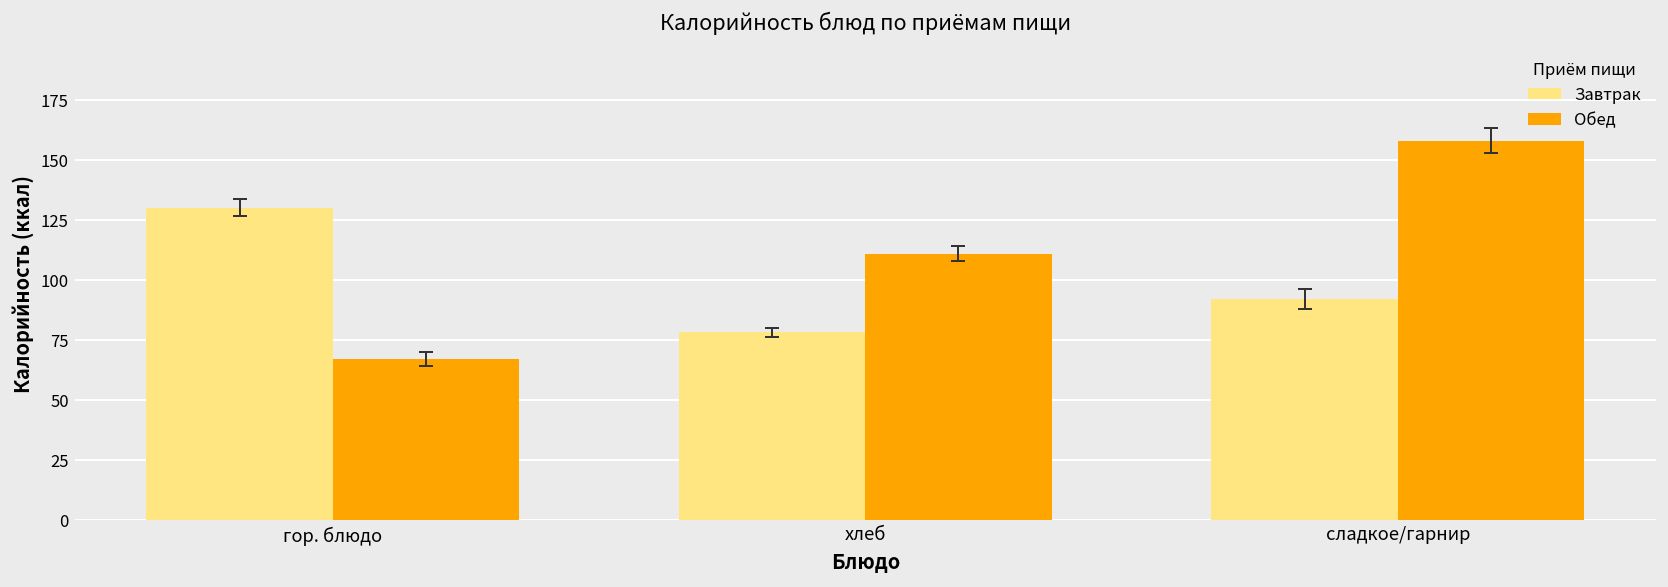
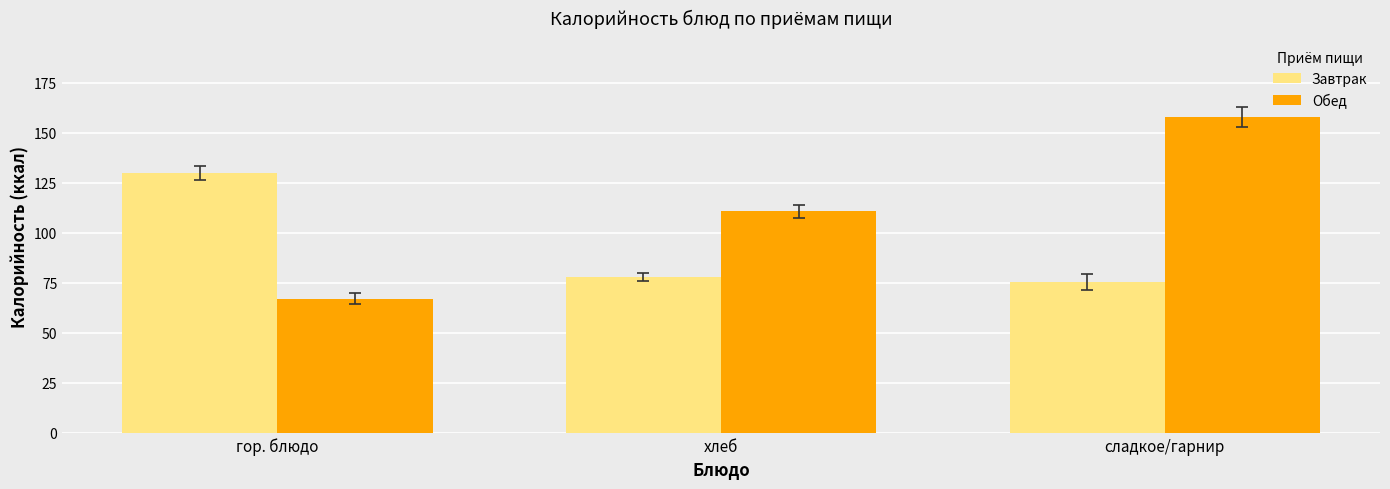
Завтрак, сладкое/гарнир: 92 -> 75
